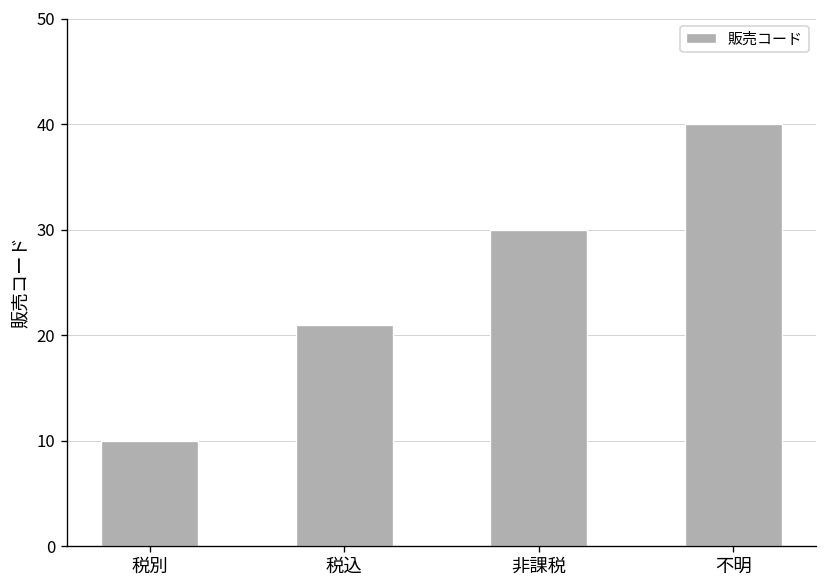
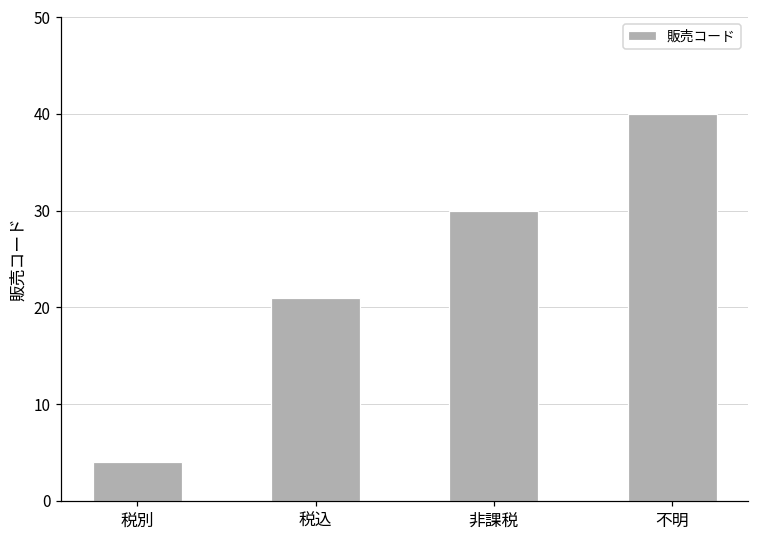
税別: 10 -> 4
